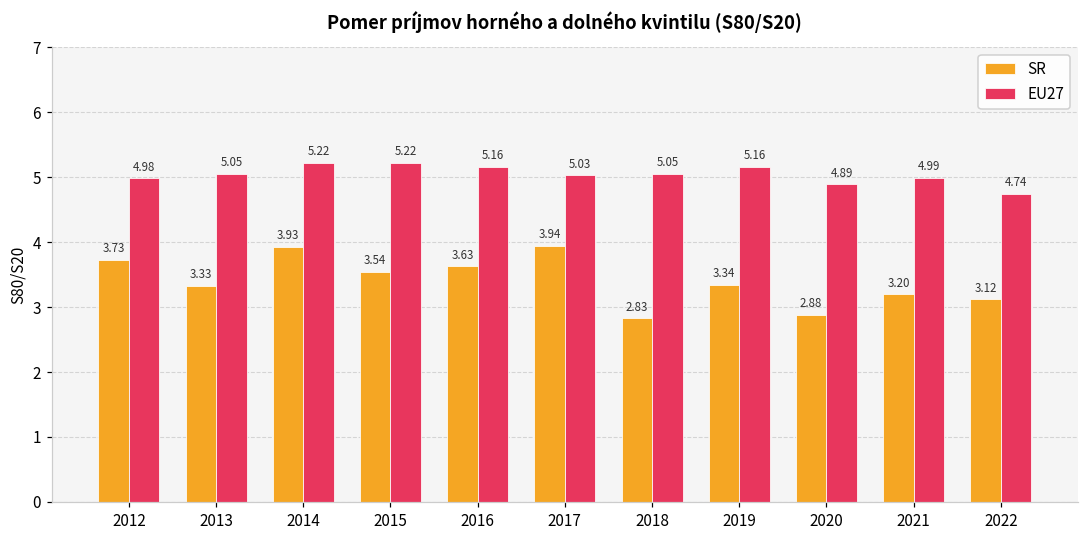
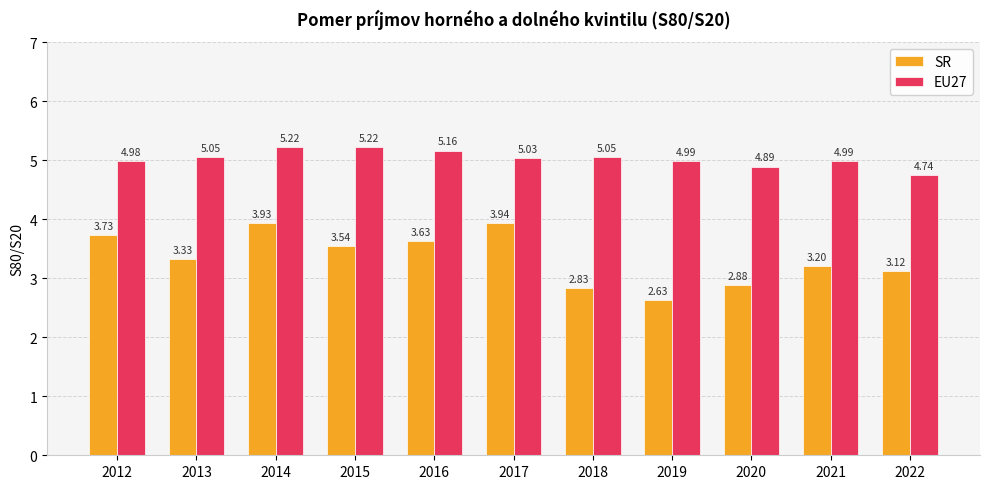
SR, 2019: 3.34 -> 2.63
EU27, 2019: 5.16 -> 4.99
